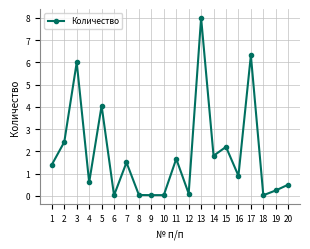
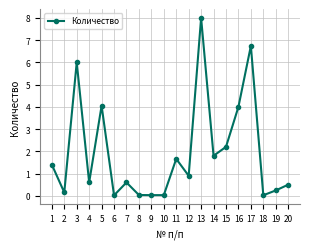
2: 2.4 -> 0.2
7: 1.5 -> 0.6
12: 0.1 -> 0.9
16: 0.9 -> 4.0
17: 6.3 -> 6.7
